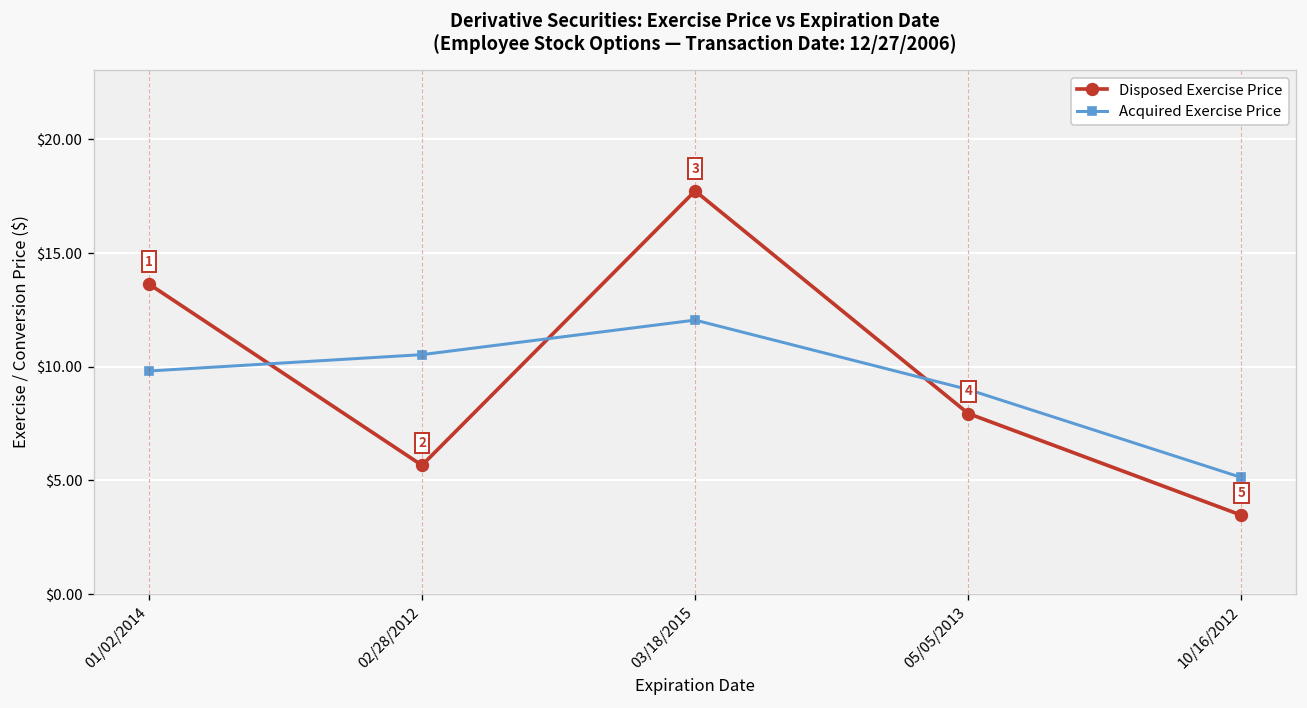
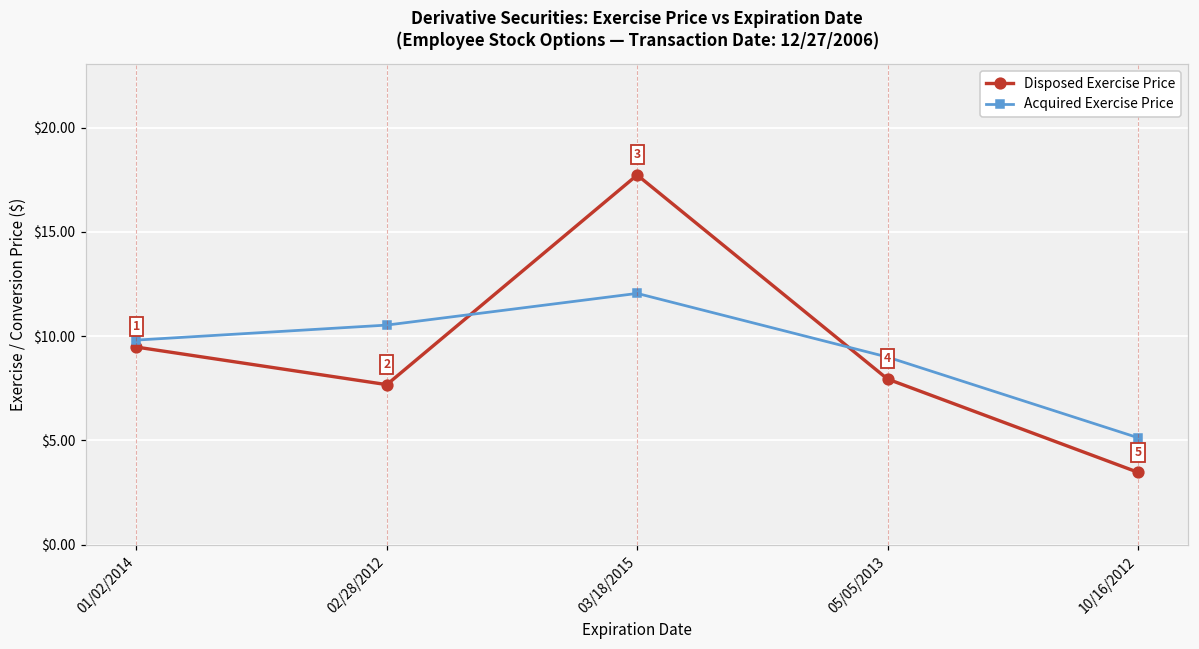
Disposed Exercise Price, 01/02/2014: $13.6 -> $9.5
Disposed Exercise Price, 02/28/2012: $5.7 -> $7.7
